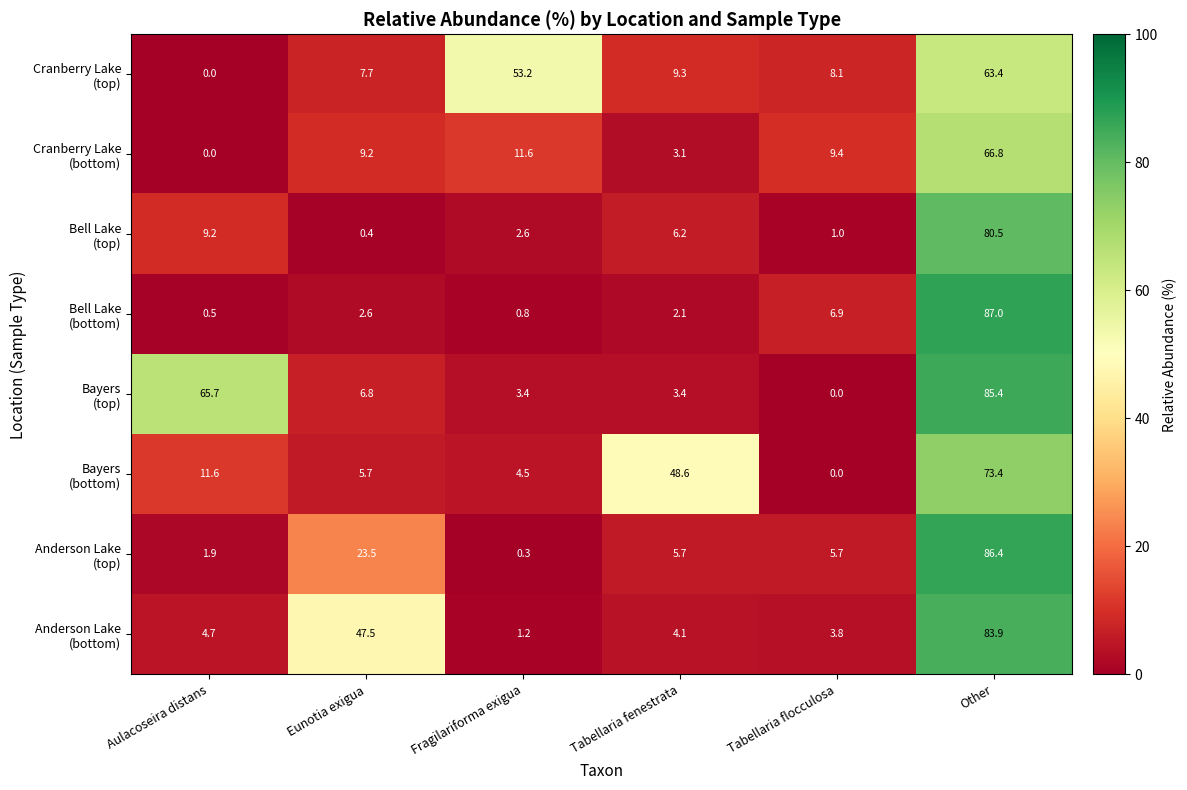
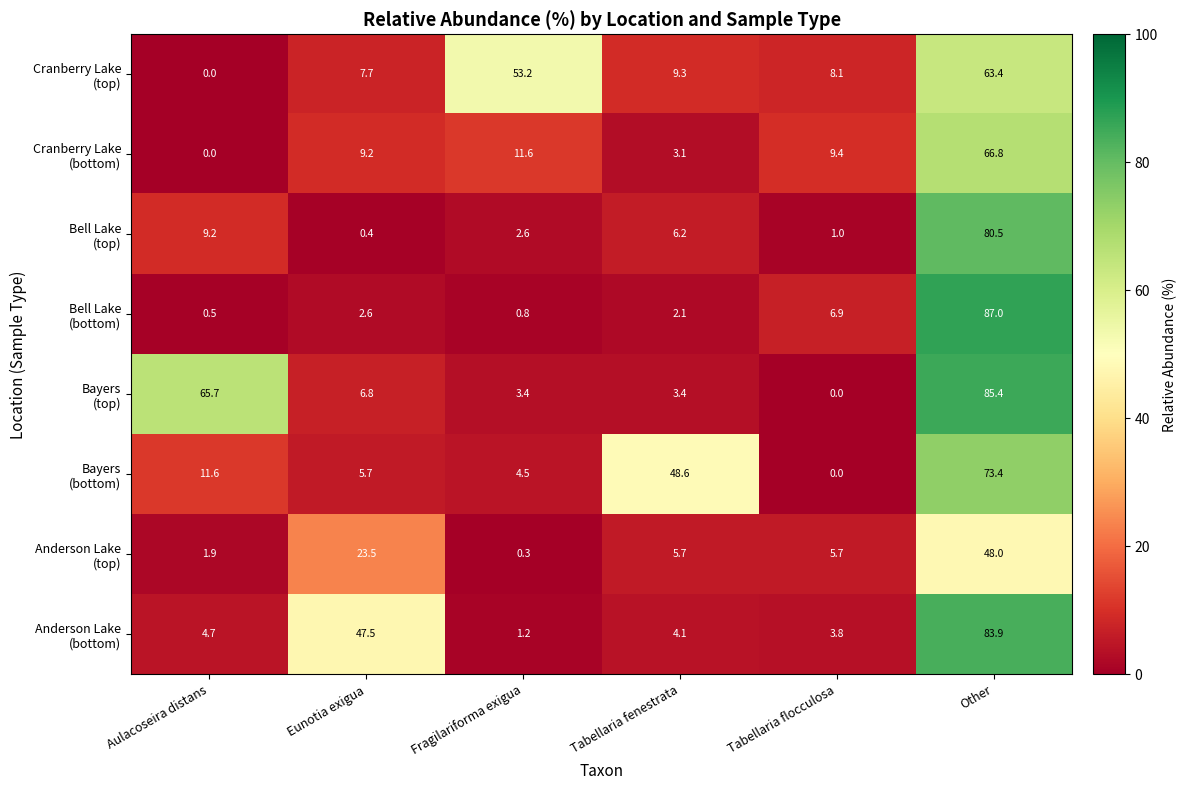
Anderson Lake (top), Other: 86.4 -> 48.0
